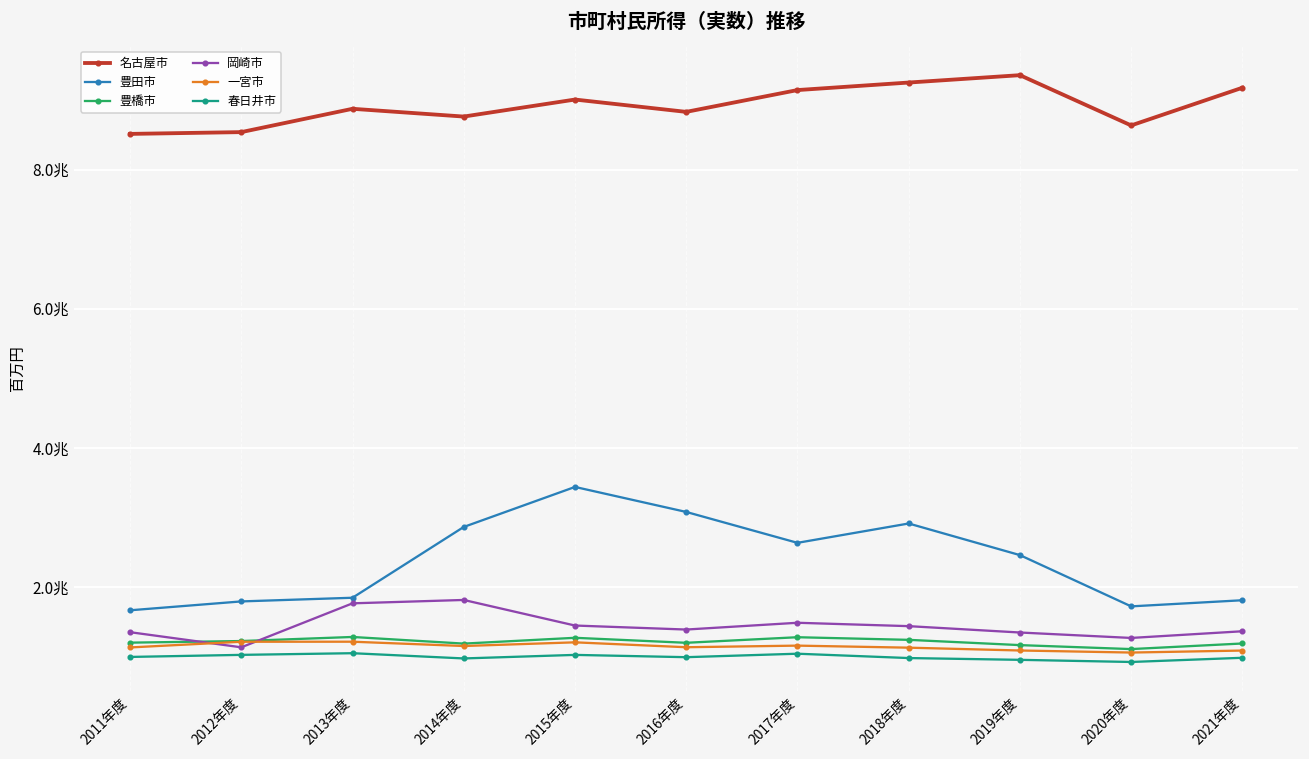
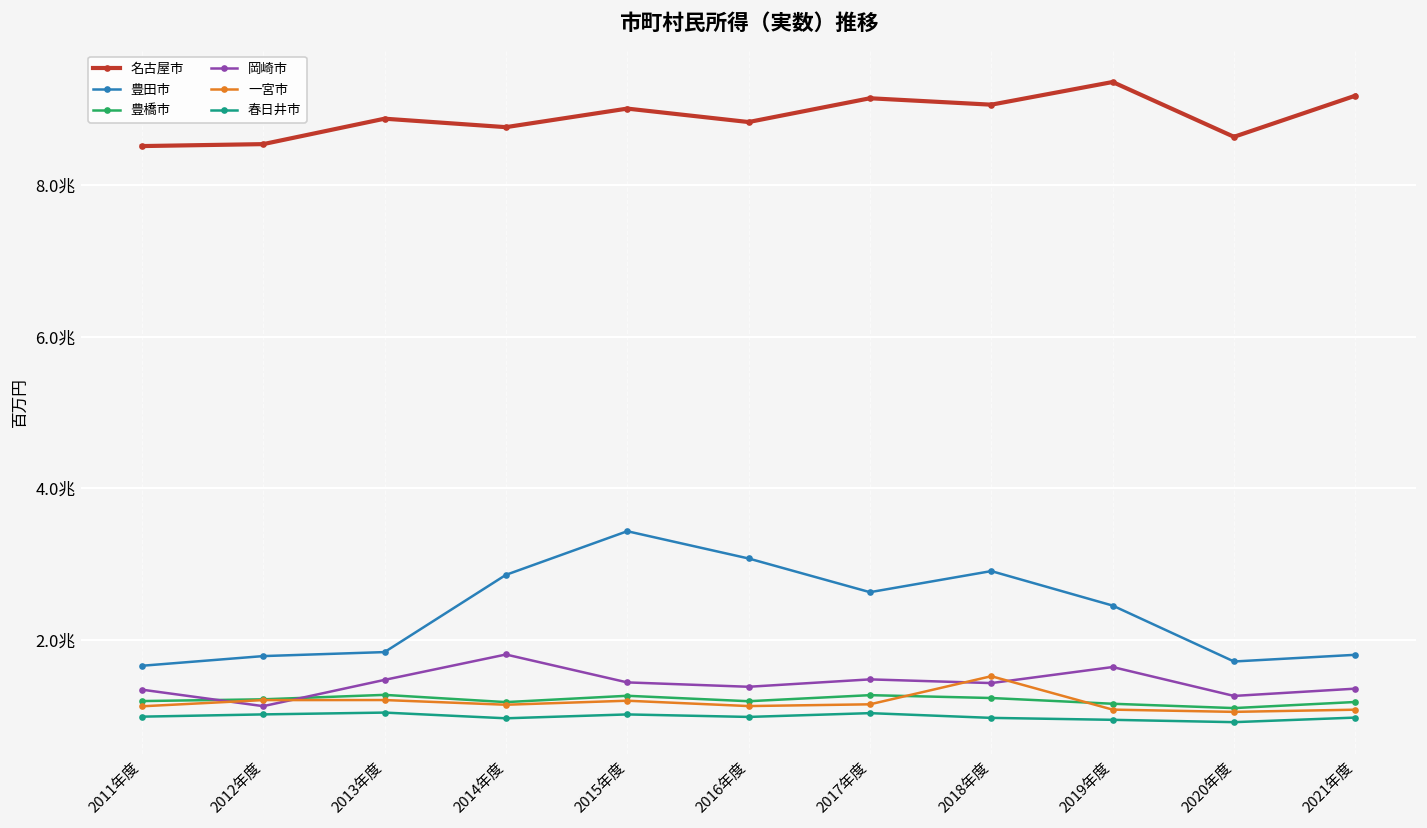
岡崎市, 2013年度: 1.8兆 -> 1.5兆
名古屋市, 2018年度: 9.3兆 -> 9.1兆
一宮市, 2018年度: 1.1兆 -> 1.5兆
岡崎市, 2019年度: 1.3兆 -> 1.6兆
